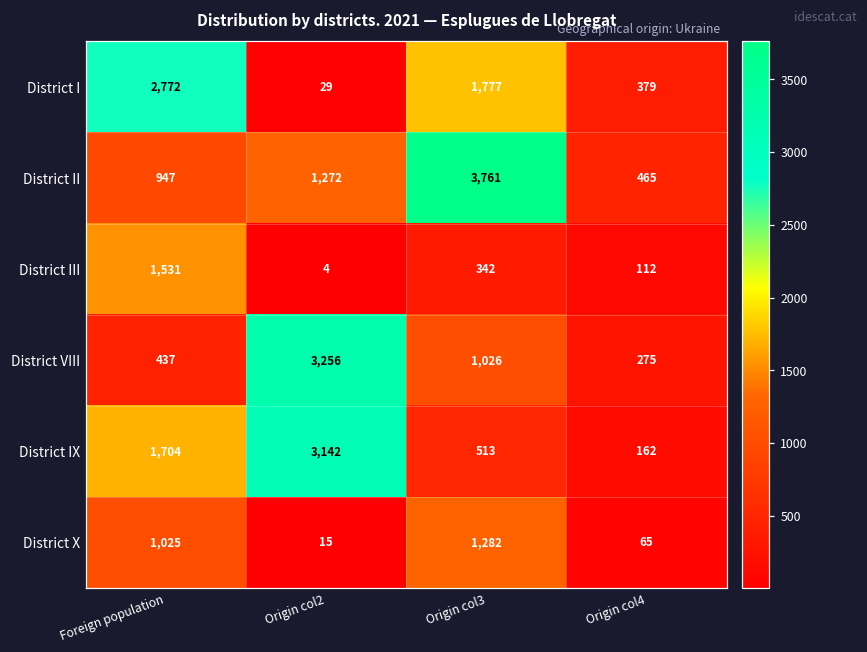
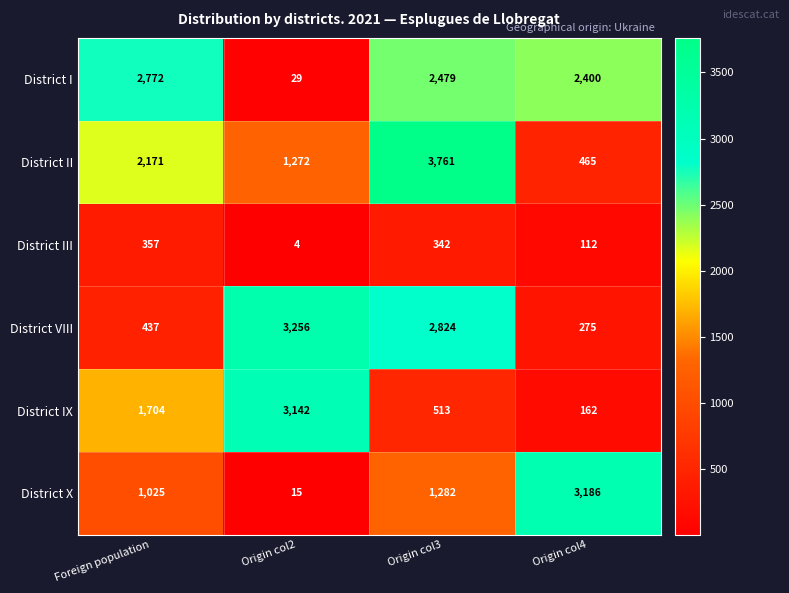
District I, Origin col3: 1,777 -> 2,479
District I, Origin col4: 379 -> 2,400
District II, Foreign population: 947 -> 2,171
District III, Foreign population: 1,531 -> 357
District VIII, Origin col3: 1,026 -> 2,824
District X, Origin col4: 65 -> 3,186
